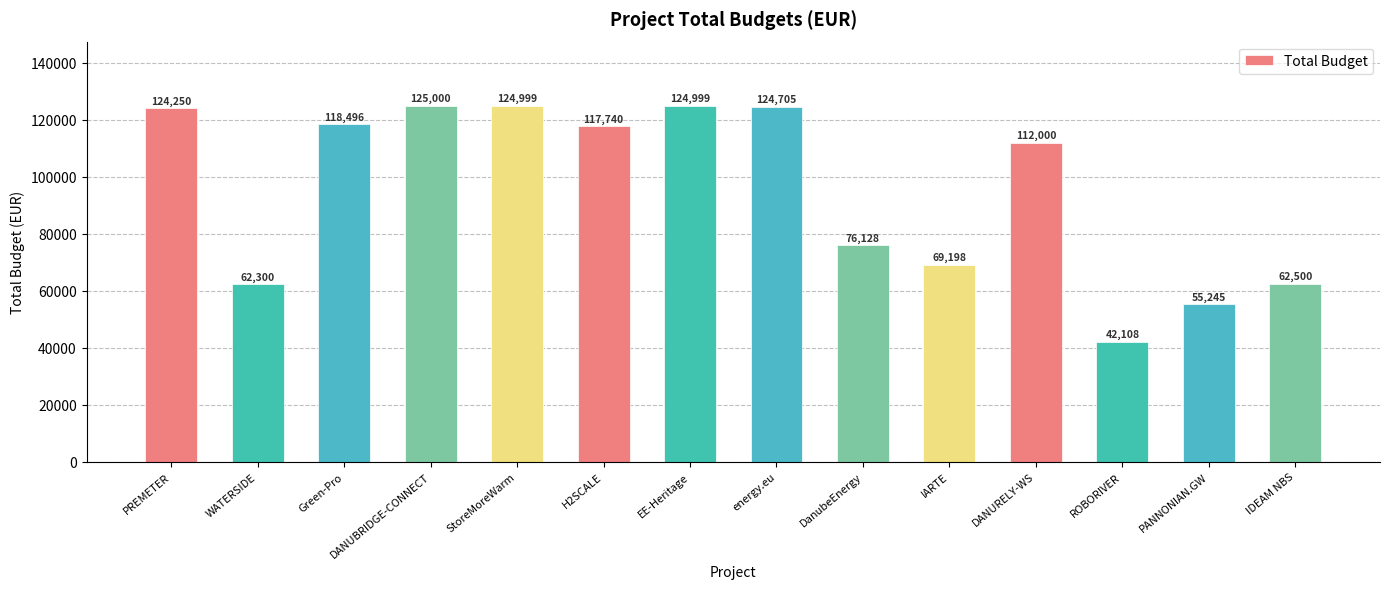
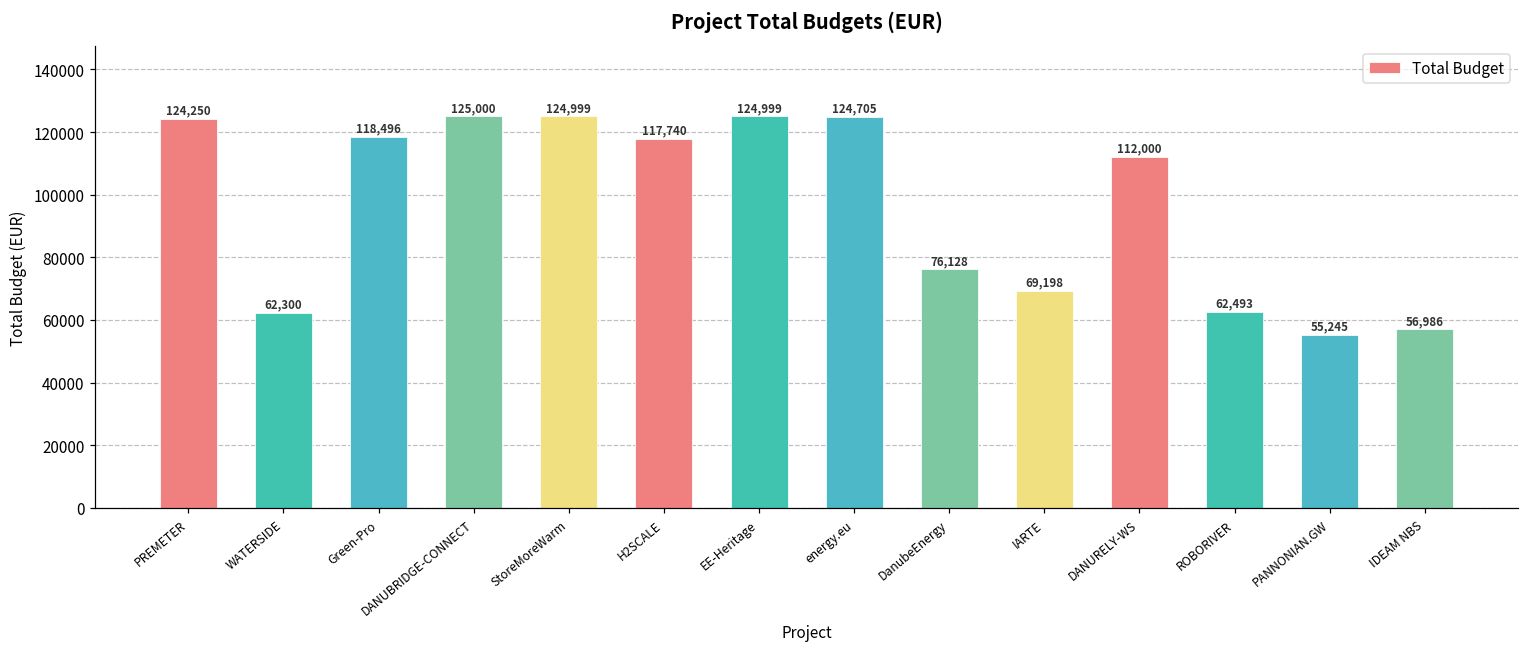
ROBORIVER: 42,108 -> 62,493
IDEAM NBS: 62,500 -> 56,986
